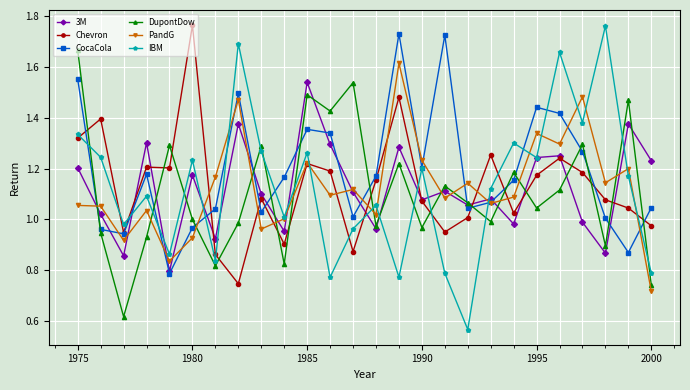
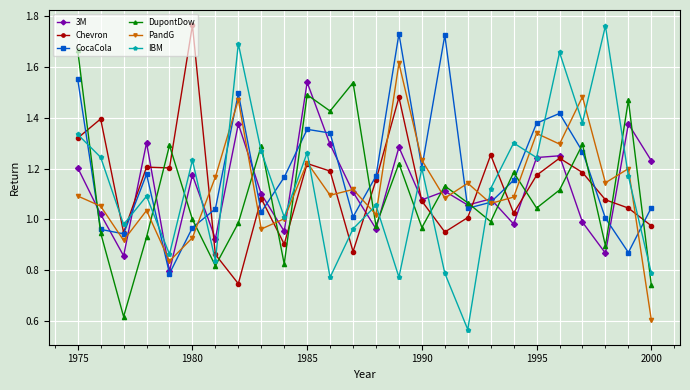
PandG, 1975: 1.06 -> 1.09
CocaCola, 1995: 1.44 -> 1.38
PandG, 2000: 0.72 -> 0.60
